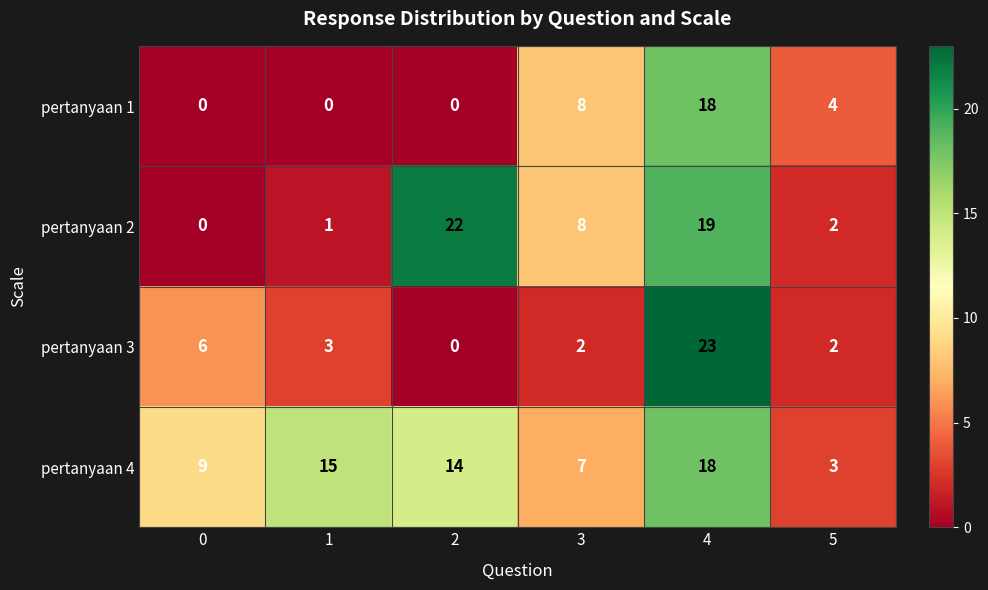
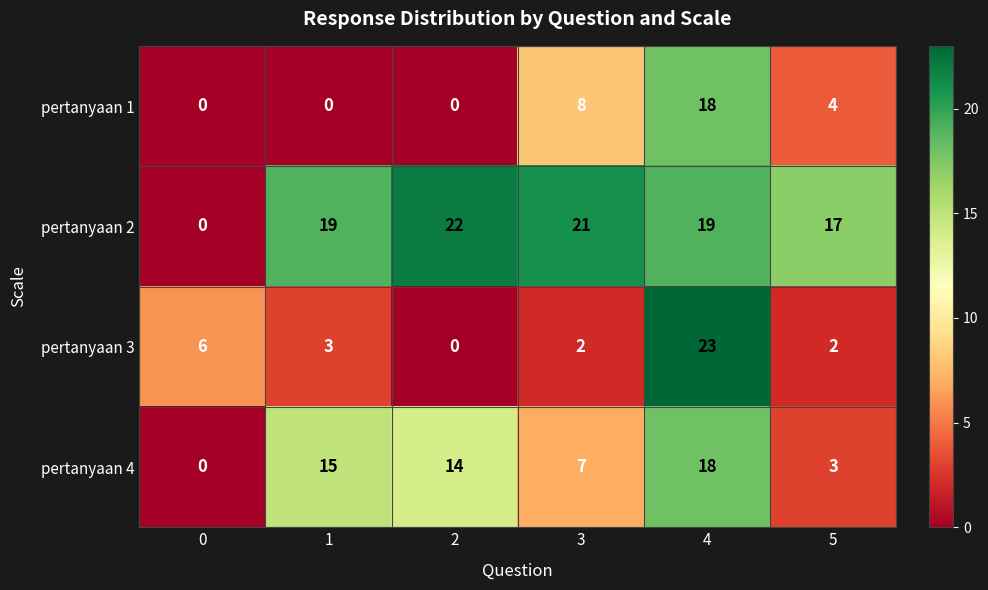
pertanyaan 2, 1: 1 -> 19
pertanyaan 2, 3: 8 -> 21
pertanyaan 2, 5: 2 -> 17
pertanyaan 4, 0: 9 -> 0
